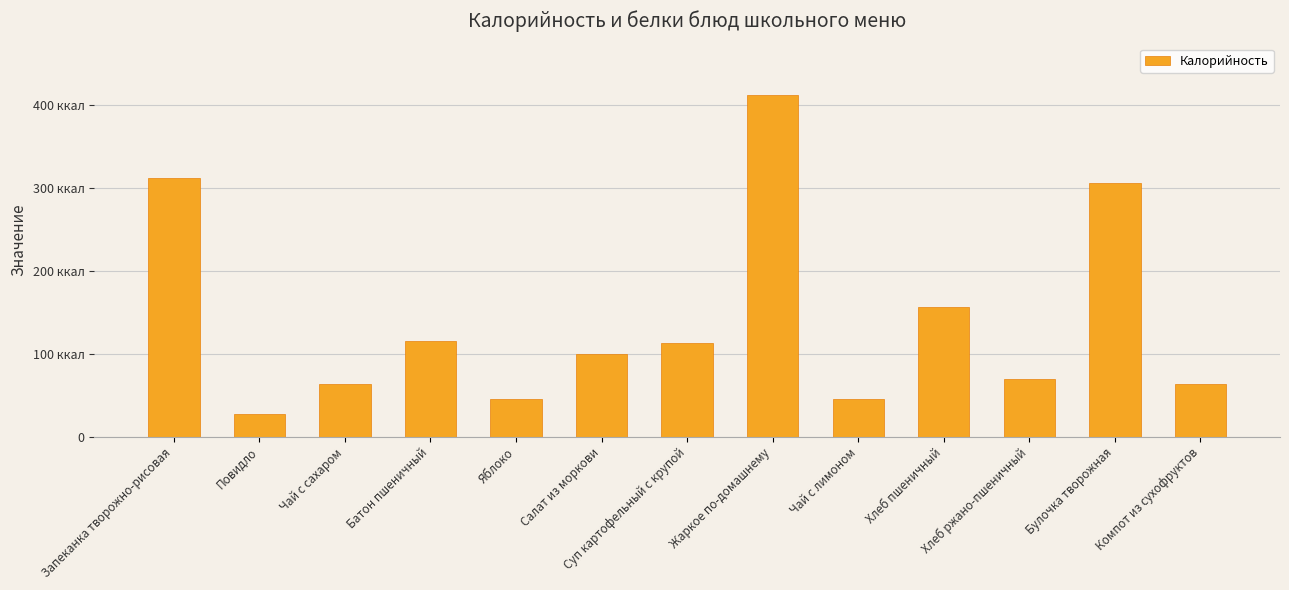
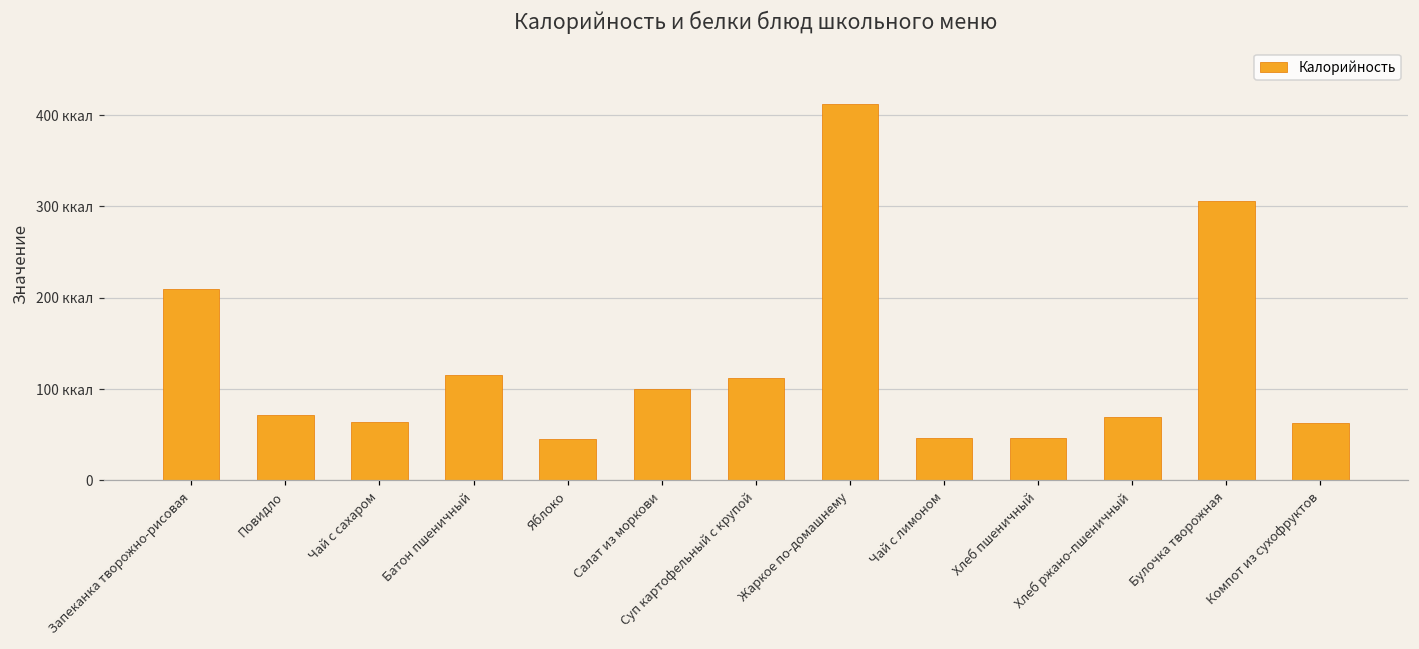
Запеканка творожно-рисовая: 310 ккал -> 210 ккал
Повидло: 30 ккал -> 70 ккал
Хлеб пшеничный: 160 ккал -> 50 ккал
